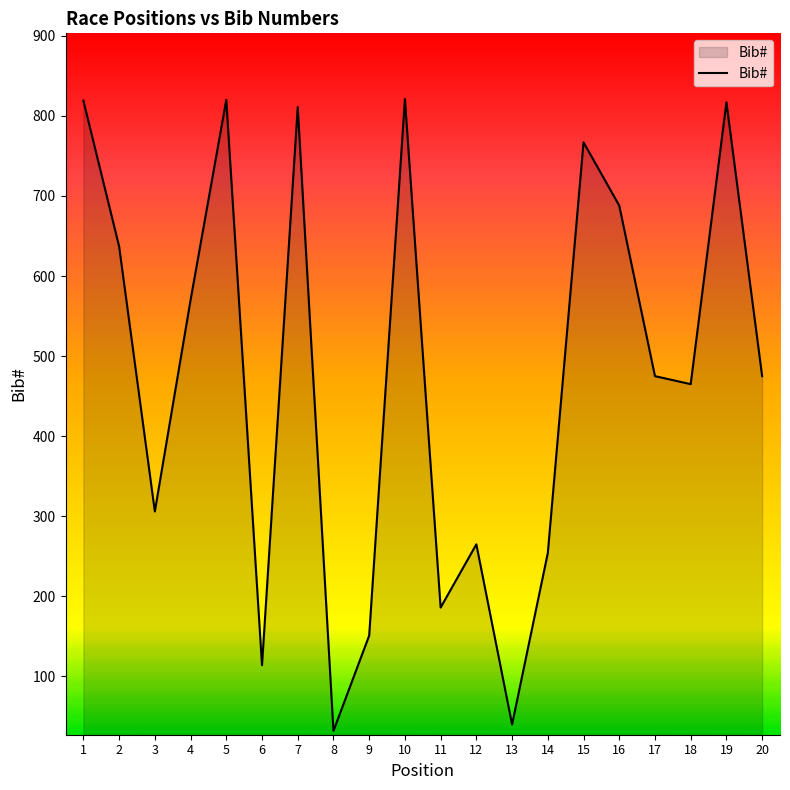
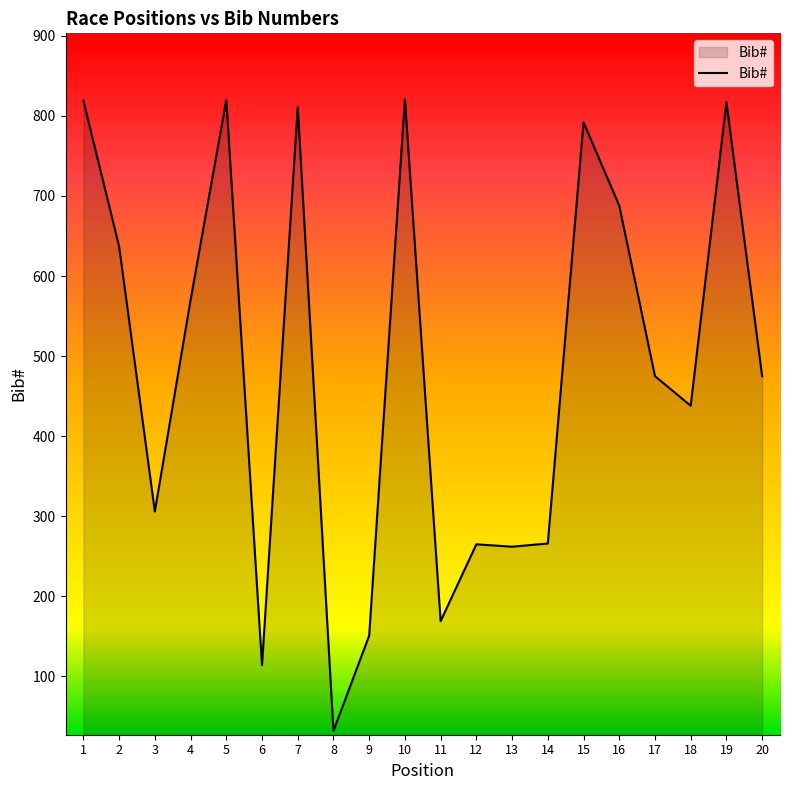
11: 190 -> 170
13: 40 -> 260
14: 250 -> 270
15: 770 -> 790
18: 470 -> 440
